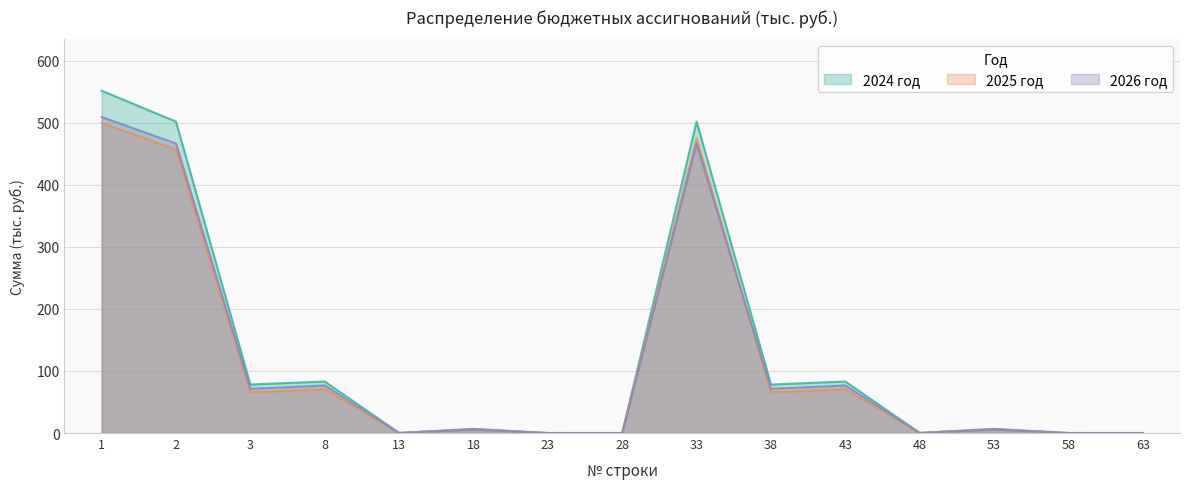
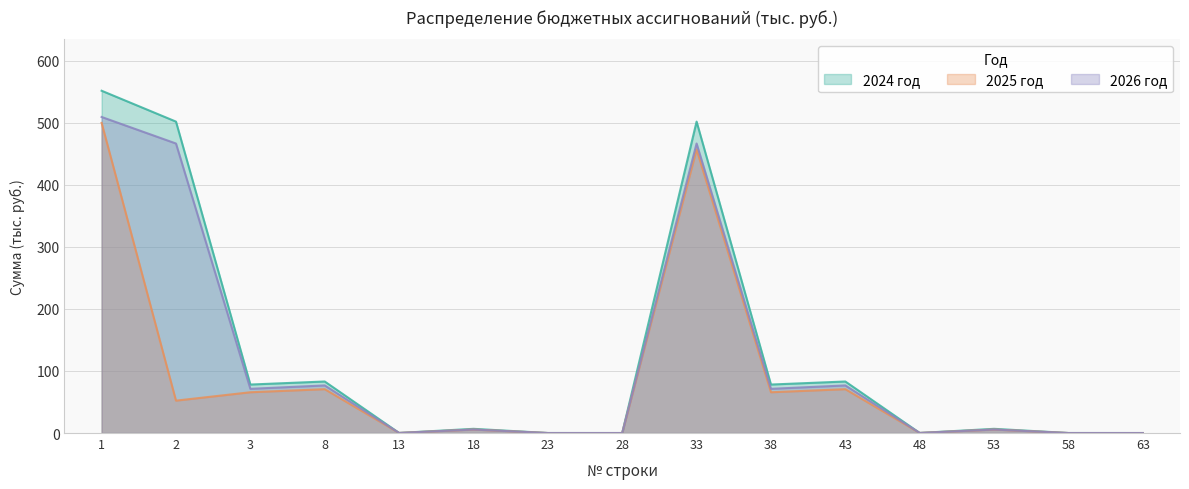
2025 год, 2: 460 -> 50
2025 год, 33: 470 -> 460
